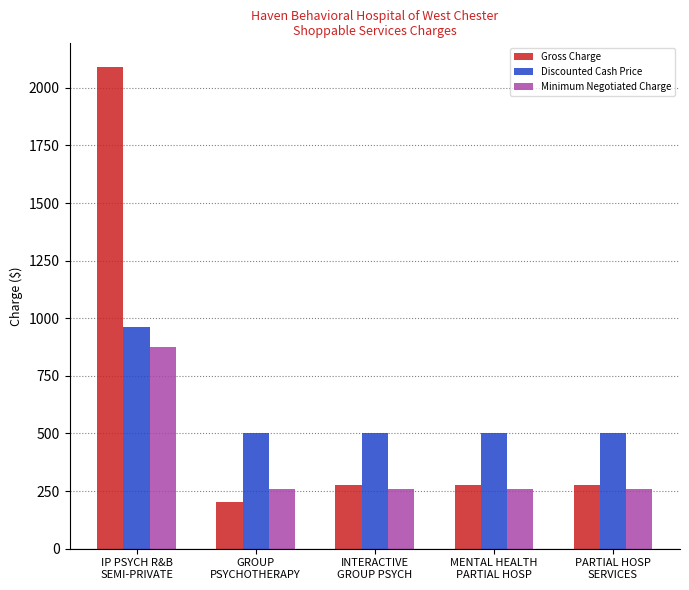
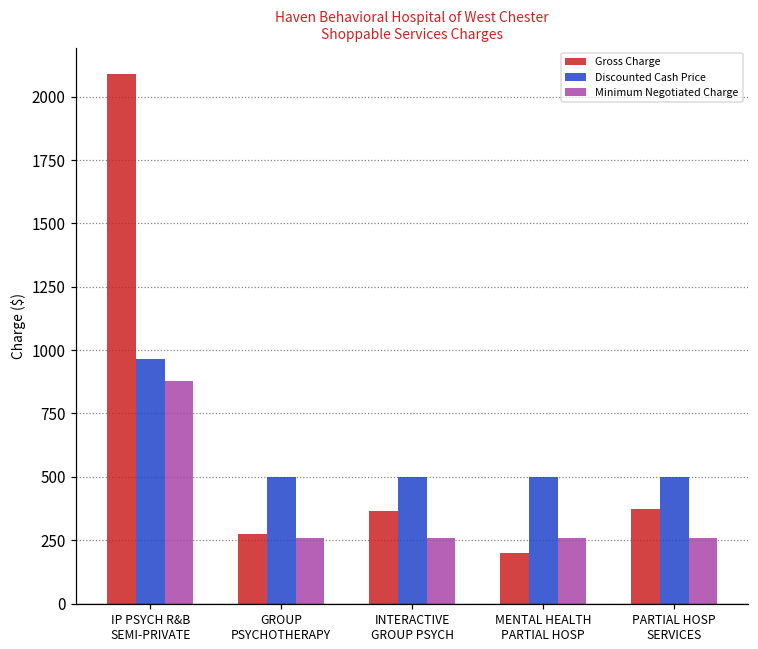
Gross Charge, GROUP PSYCHOTHERAPY: 200 -> 280
Gross Charge, INTERACTIVE GROUP PSYCH: 280 -> 370
Gross Charge, MENTAL HEALTH PARTIAL HOSP: 280 -> 200
Gross Charge, PARTIAL HOSP SERVICES: 280 -> 370
